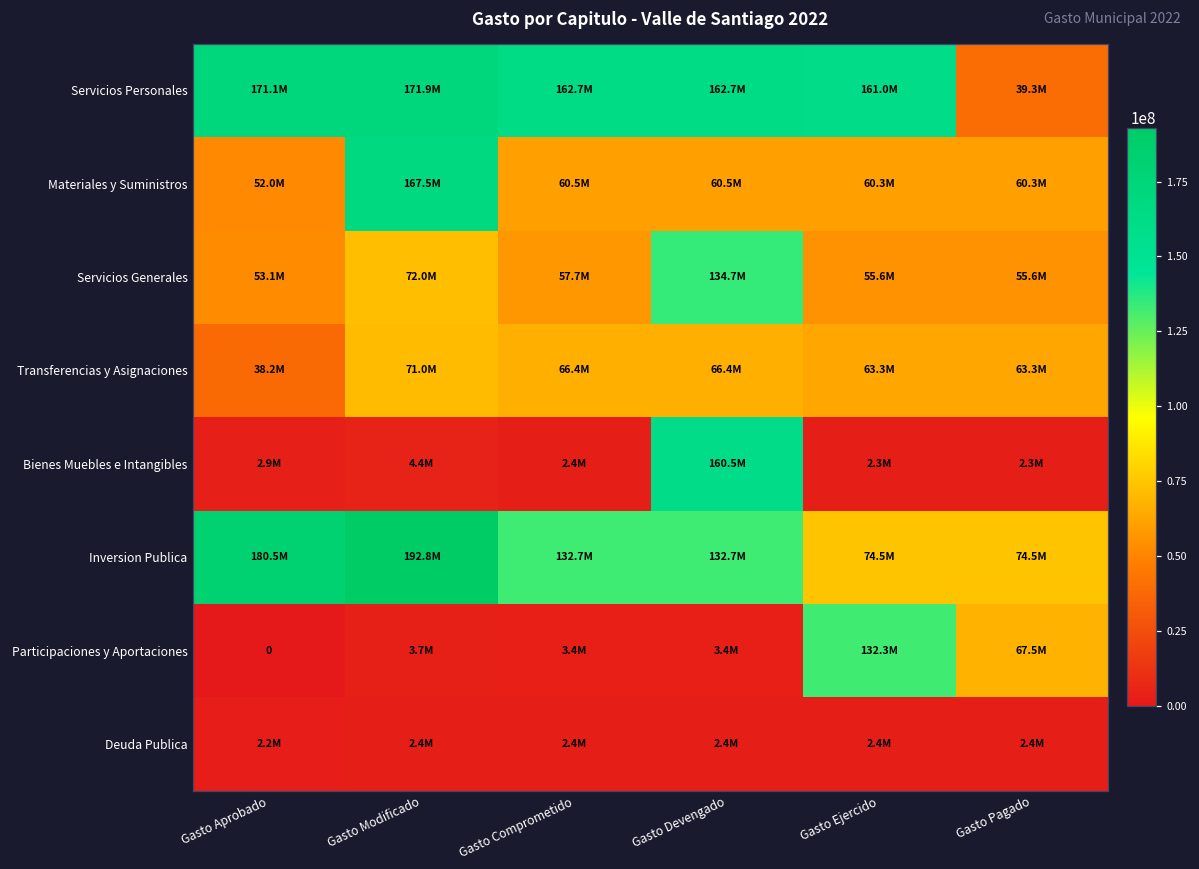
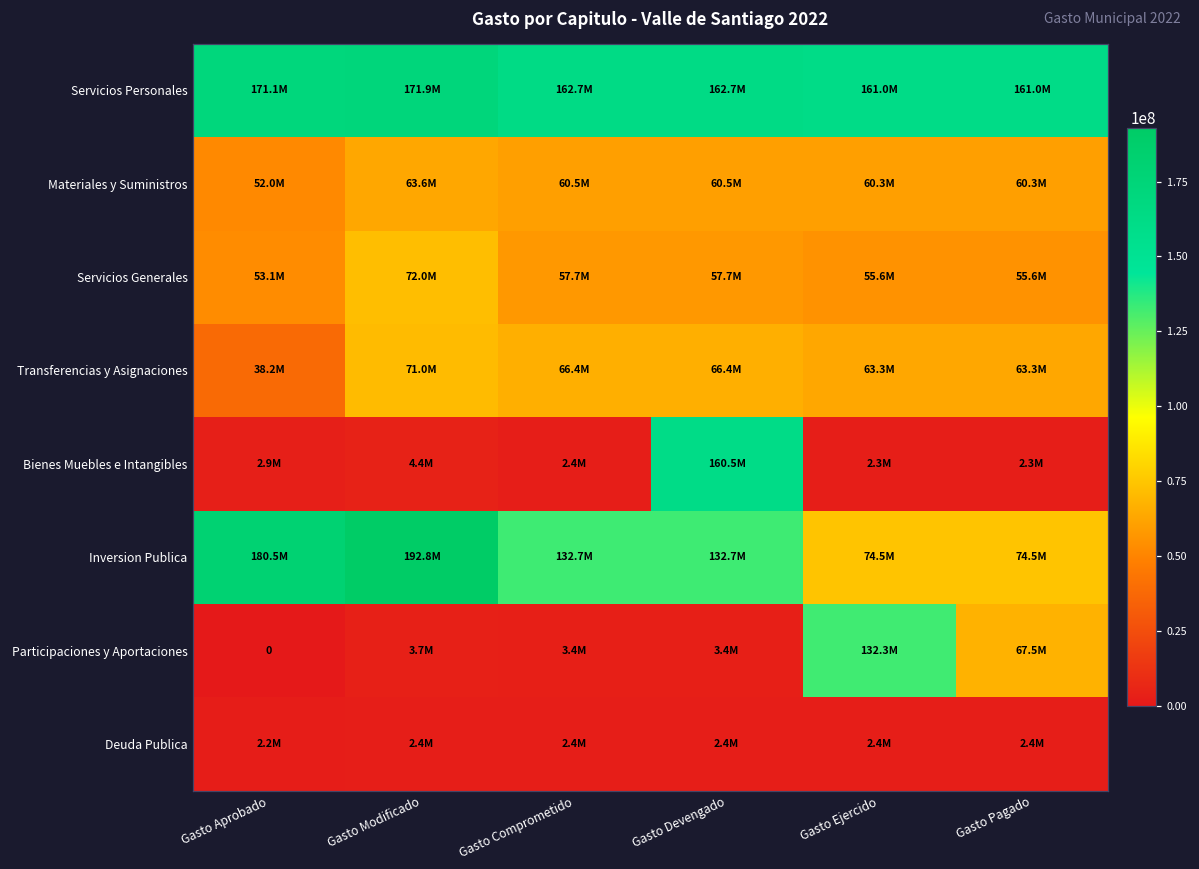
Servicios Personales, Gasto Pagado: 39.3M -> 161.0M
Materiales y Suministros, Gasto Modificado: 167.5M -> 63.6M
Servicios Generales, Gasto Devengado: 134.7M -> 57.7M
